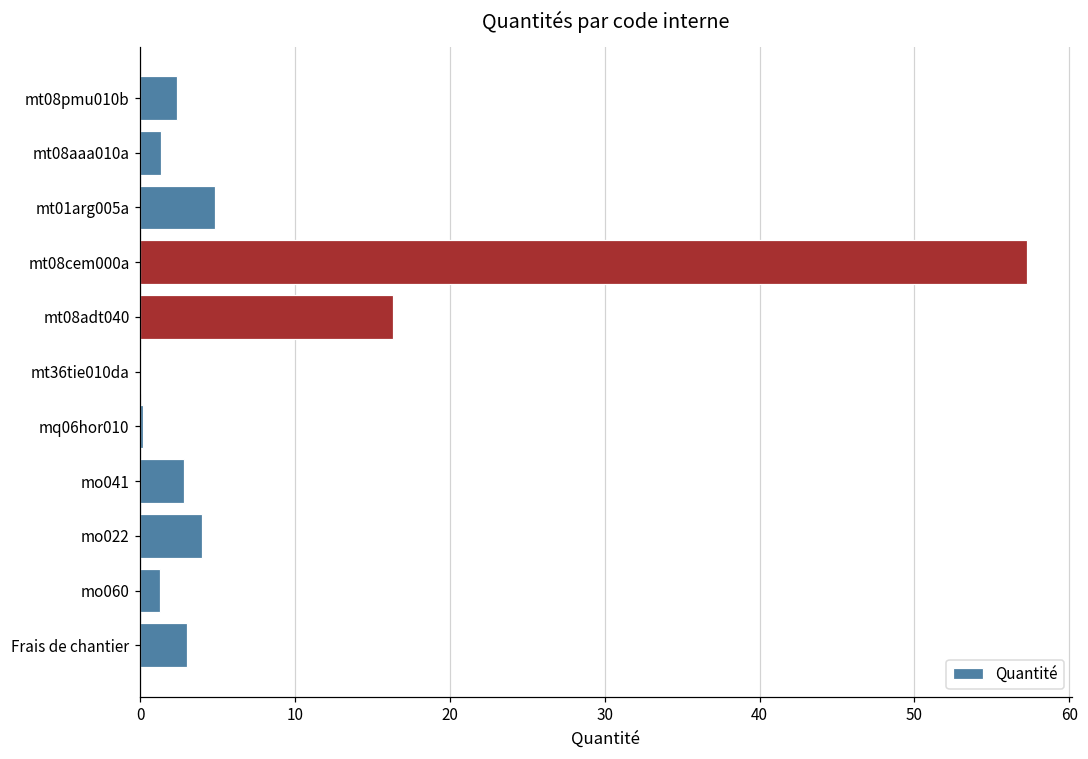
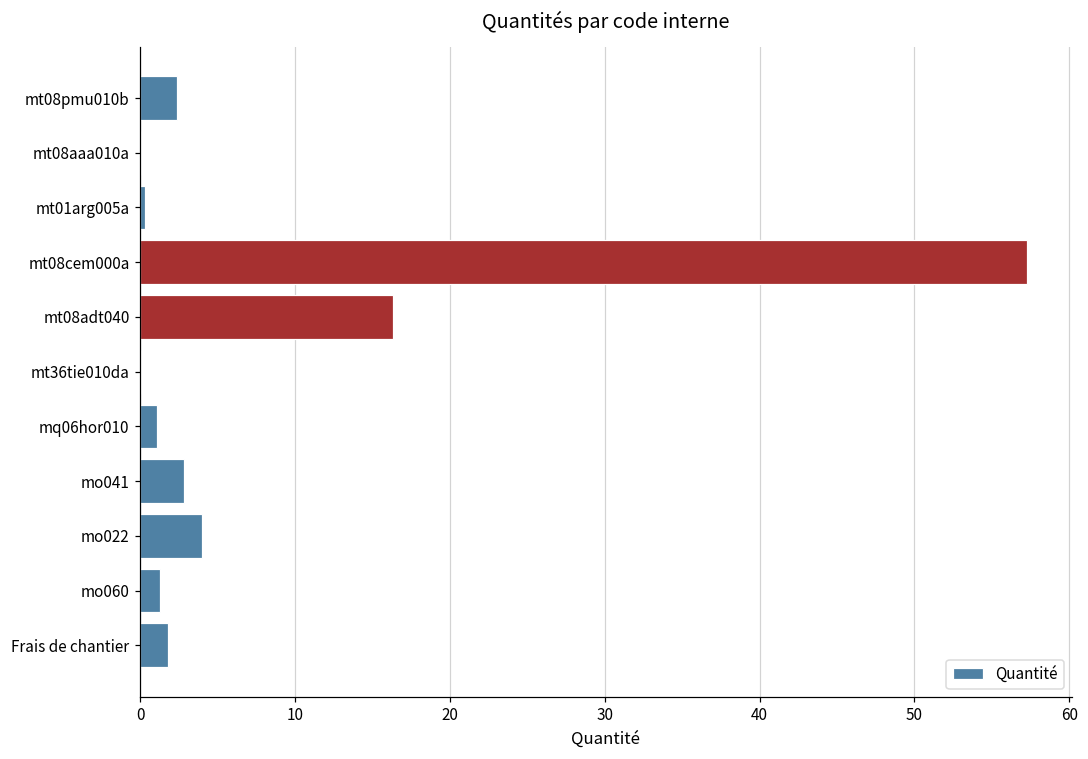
mt08aaa010a: 1.4 -> 0.0
mt01arg005a: 4.8 -> 0.3
mq06hor010: 0.2 -> 1.1
Frais de chantier: 3.0 -> 1.8
